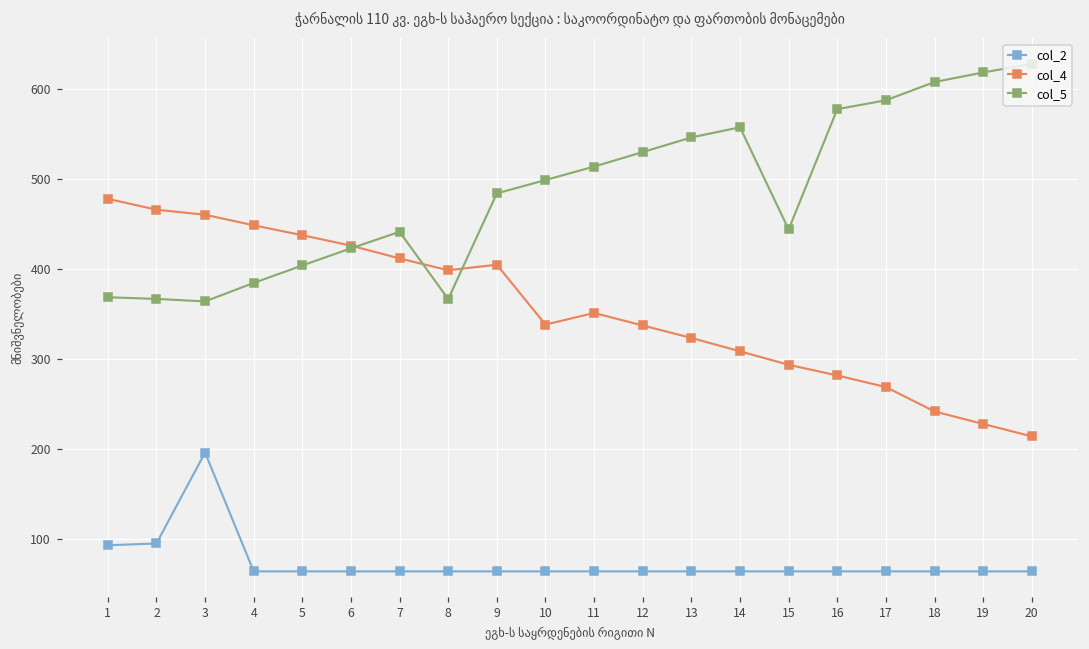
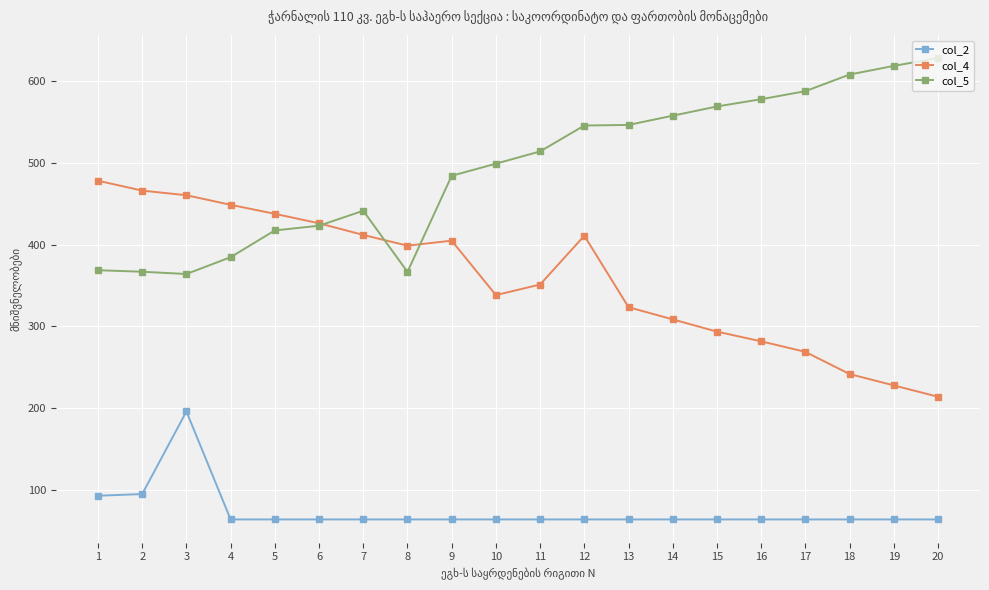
col_5, 5: 400 -> 420
col_4, 12: 340 -> 410
col_5, 12: 530 -> 550
col_5, 15: 440 -> 570
